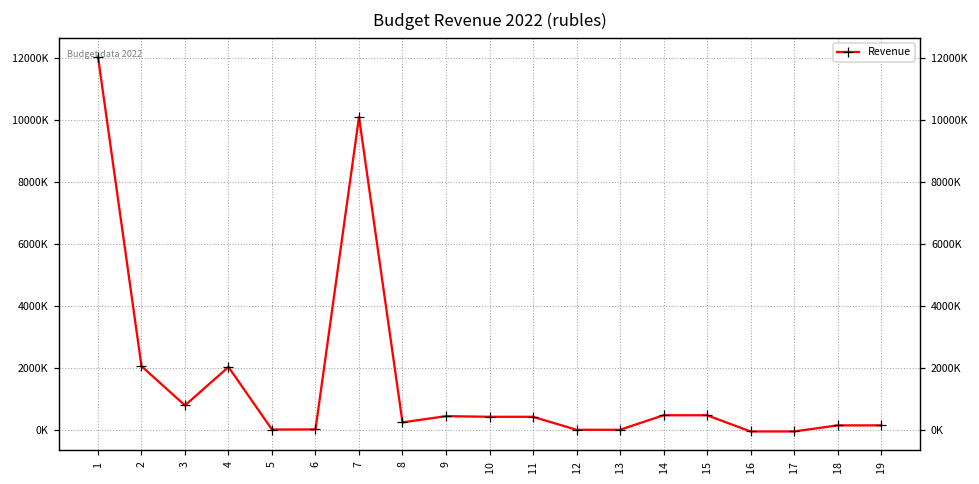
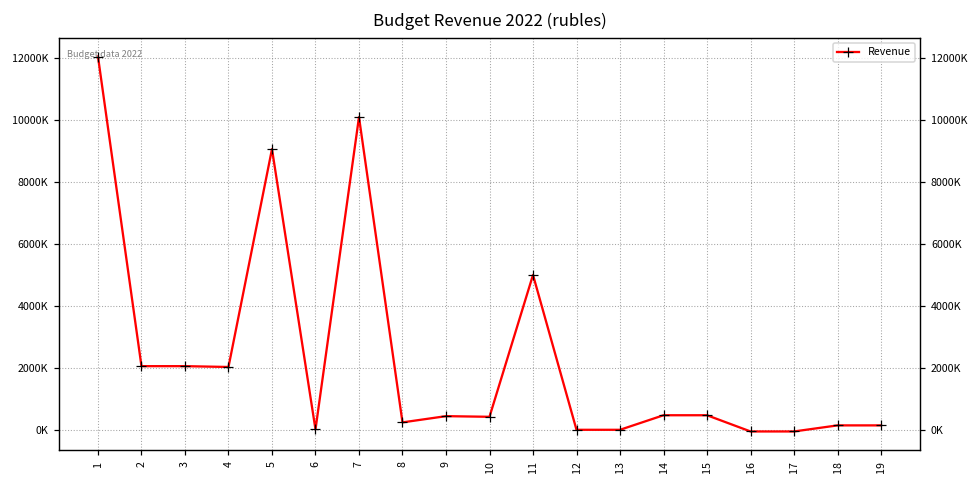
3: 800000 -> 2100000
5: 0 -> 9100000
11: 400000 -> 5000000
